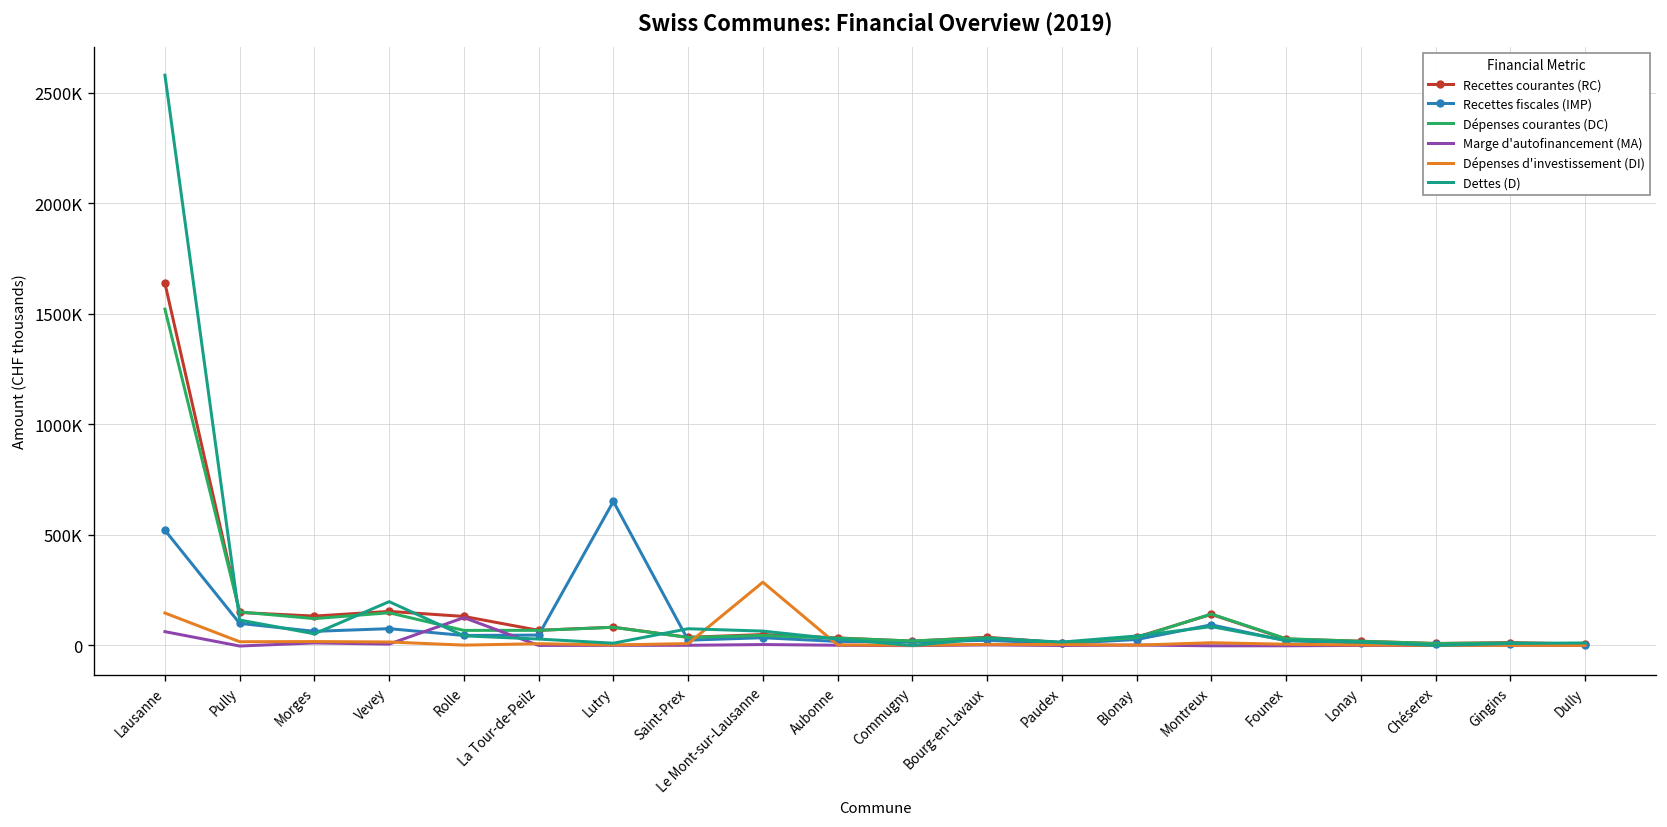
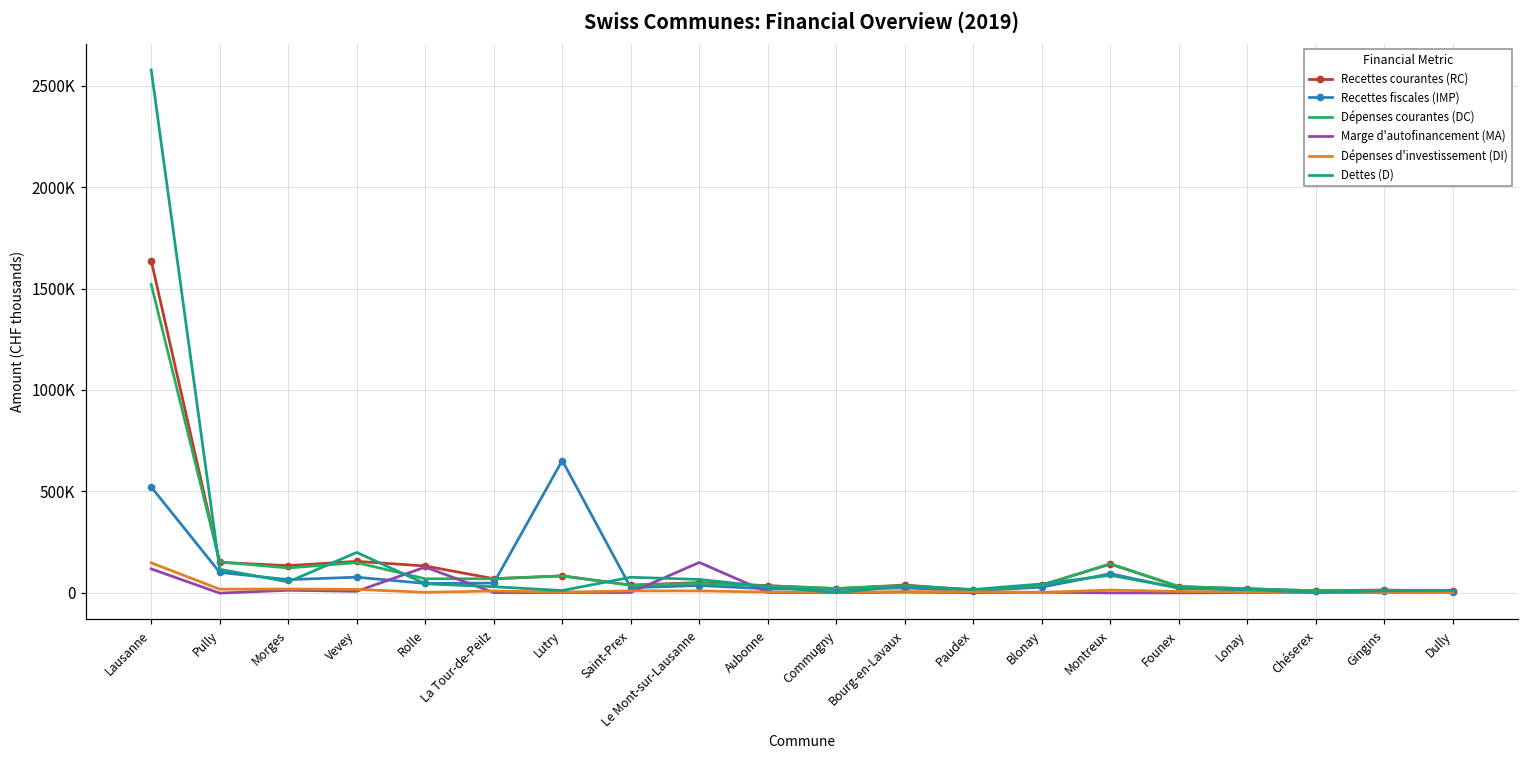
Marge d'autofinancement (MA), Lausanne: 60000 -> 120000
Marge d'autofinancement (MA), Le Mont-sur-Lausanne: 0 -> 150000
Dépenses d'investissement (DI), Le Mont-sur-Lausanne: 290000 -> 10000
